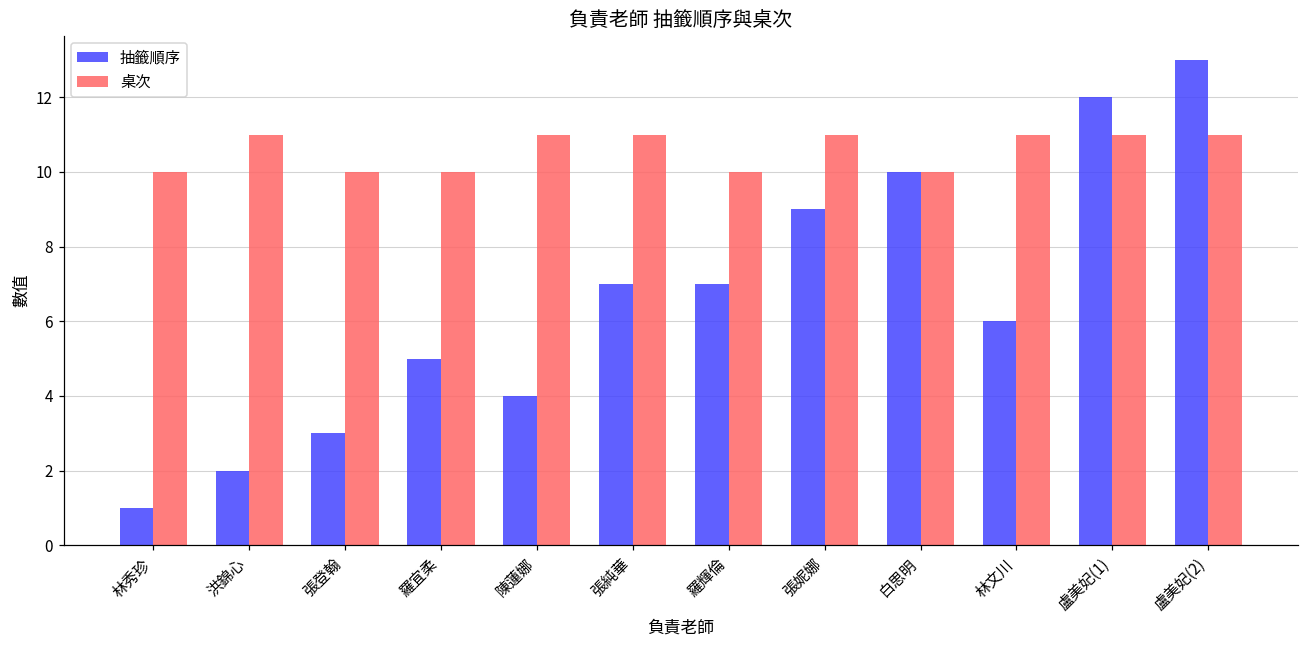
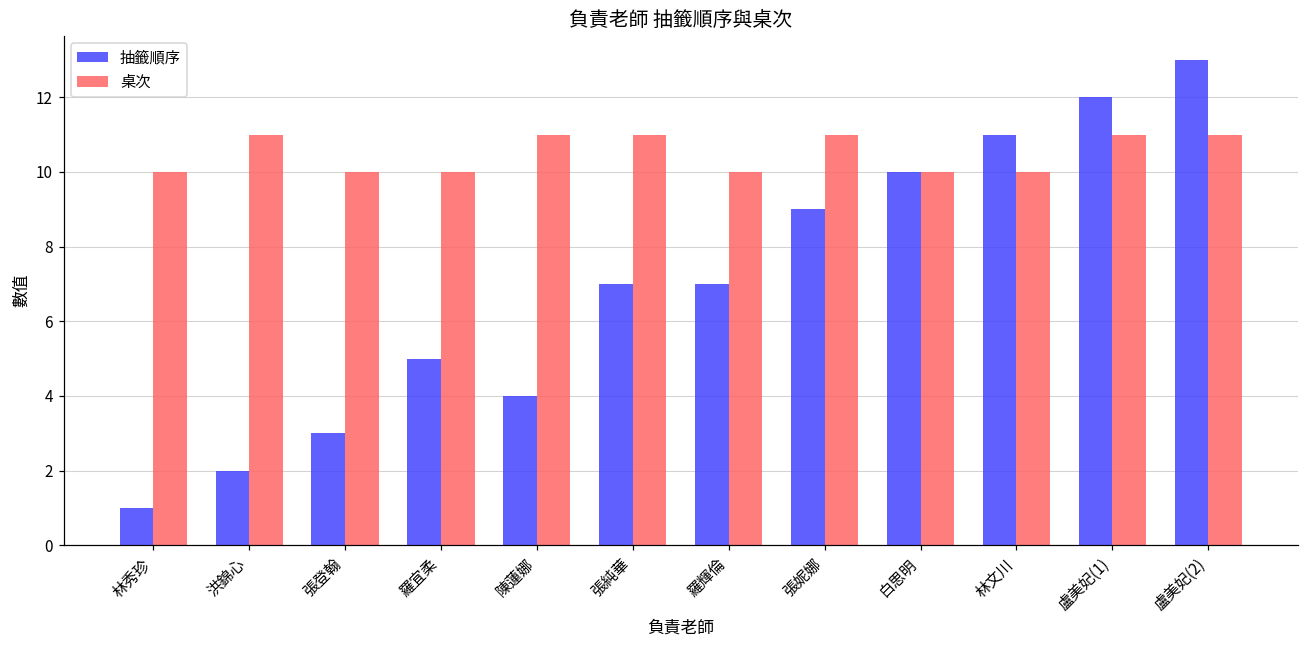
抽籤順序, 林文川: 6 -> 11
桌次, 林文川: 11 -> 10
